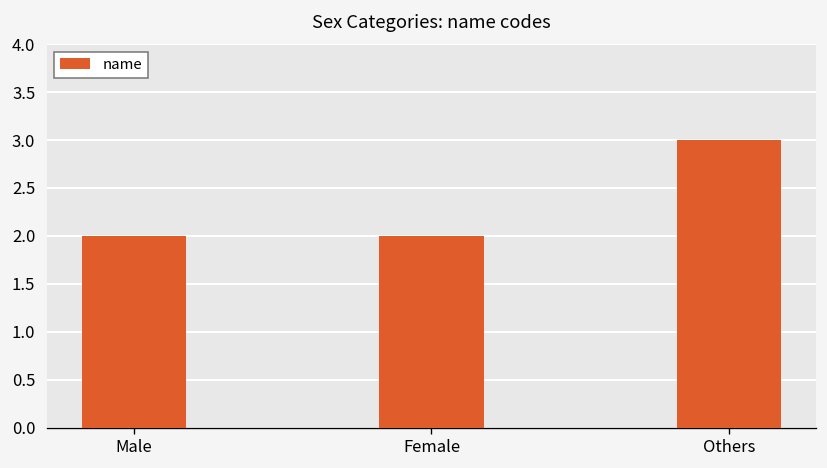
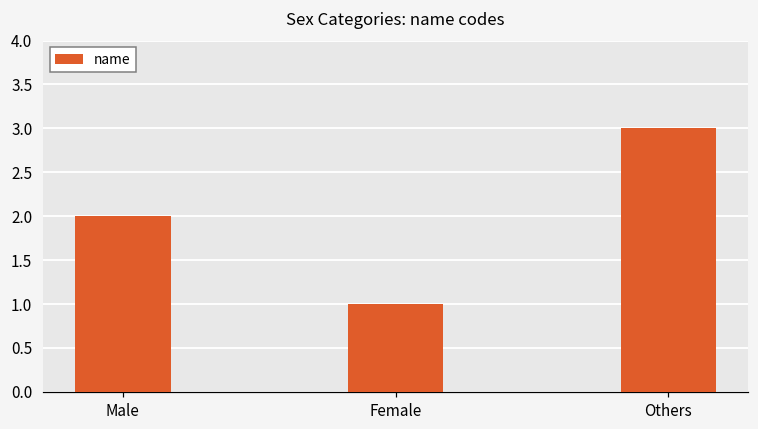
Female: 2 -> 1
